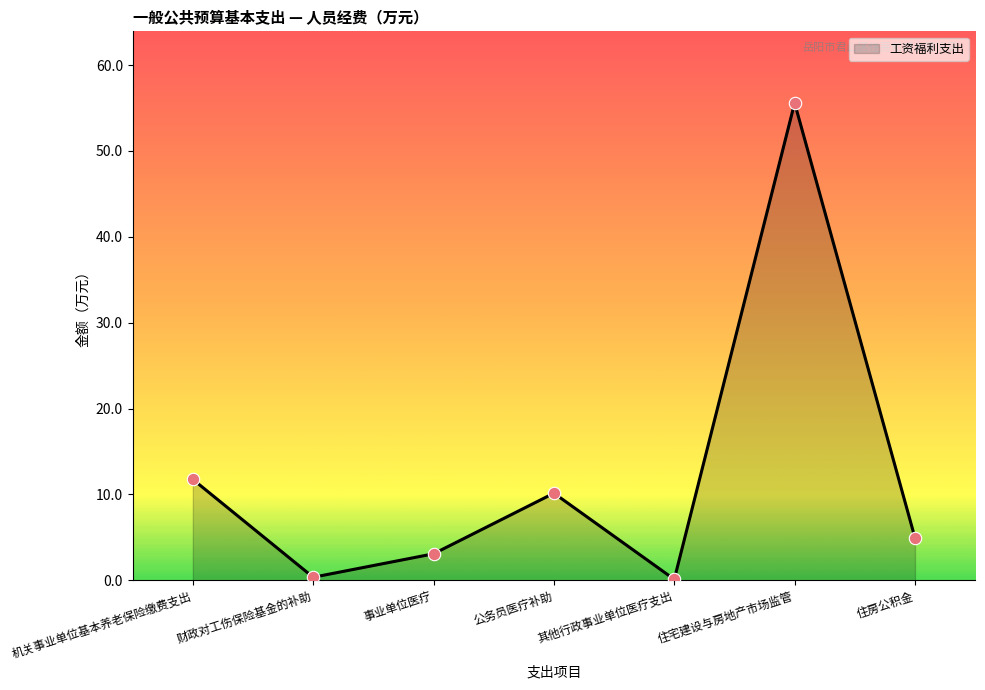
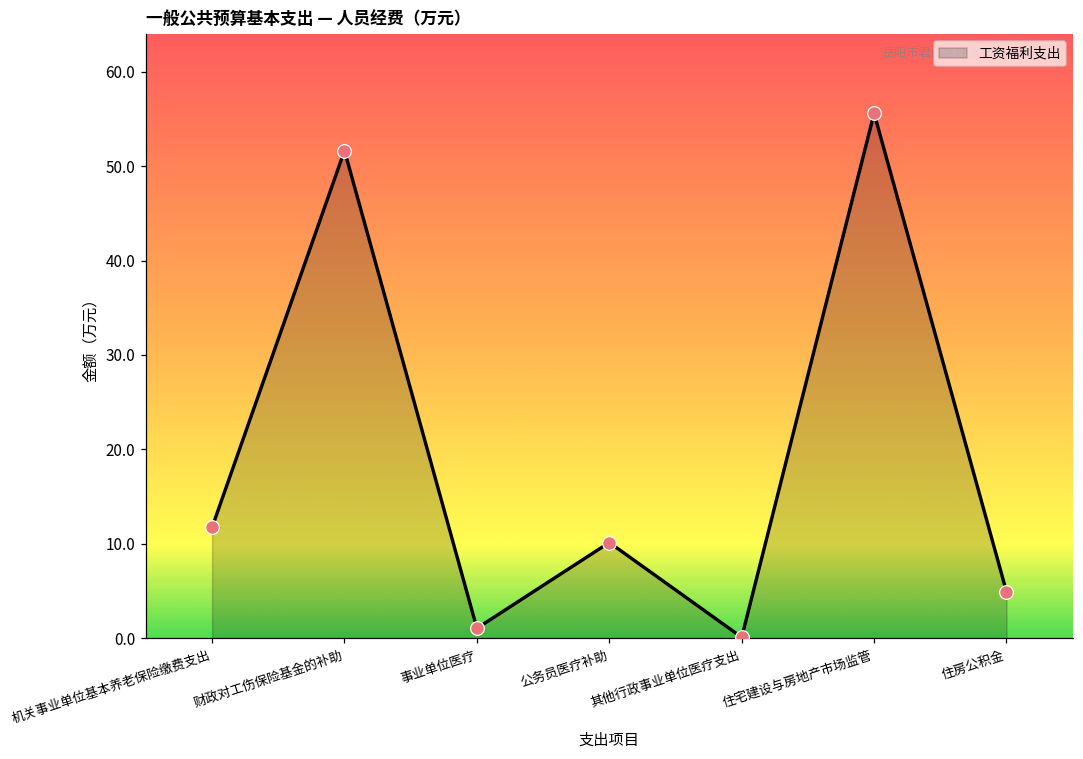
财政对工伤保险基金的补助: 0 -> 52
事业单位医疗: 3 -> 1
